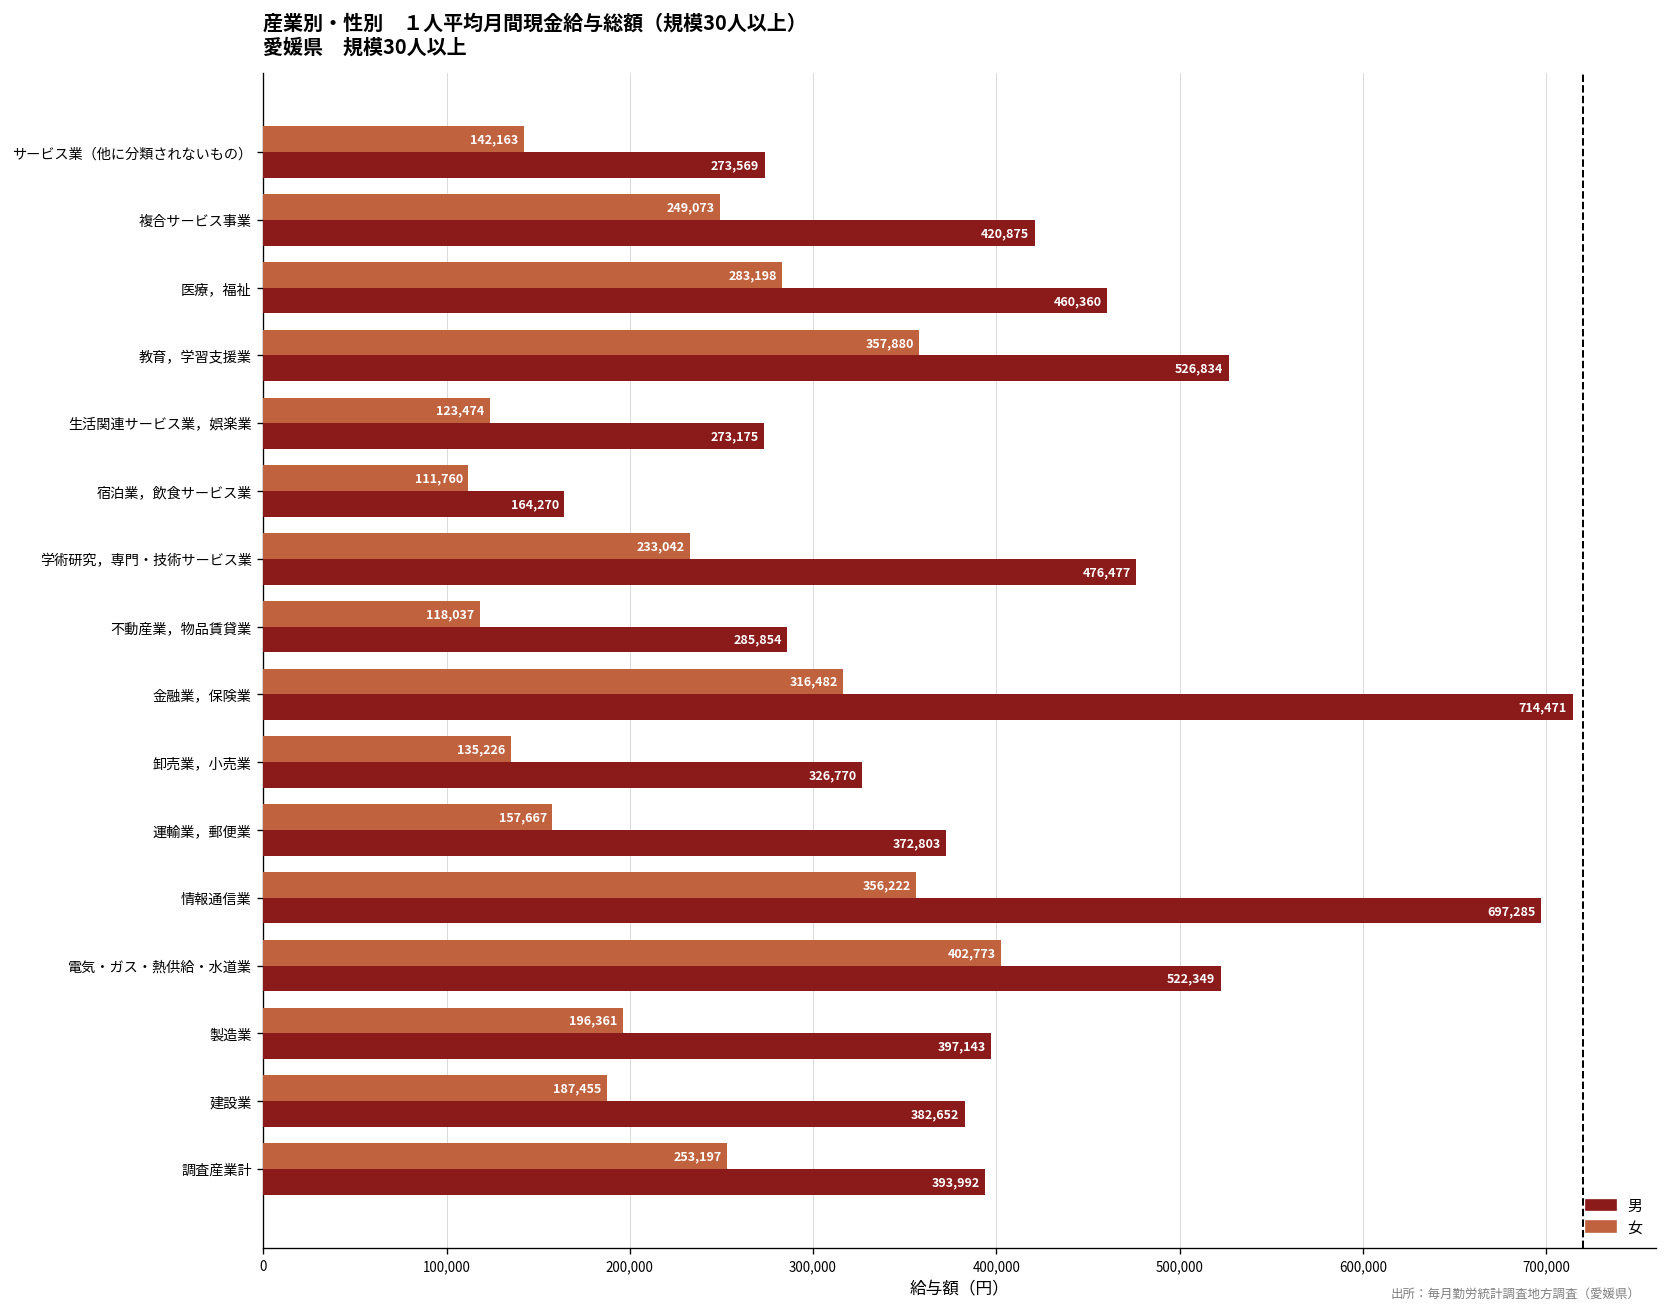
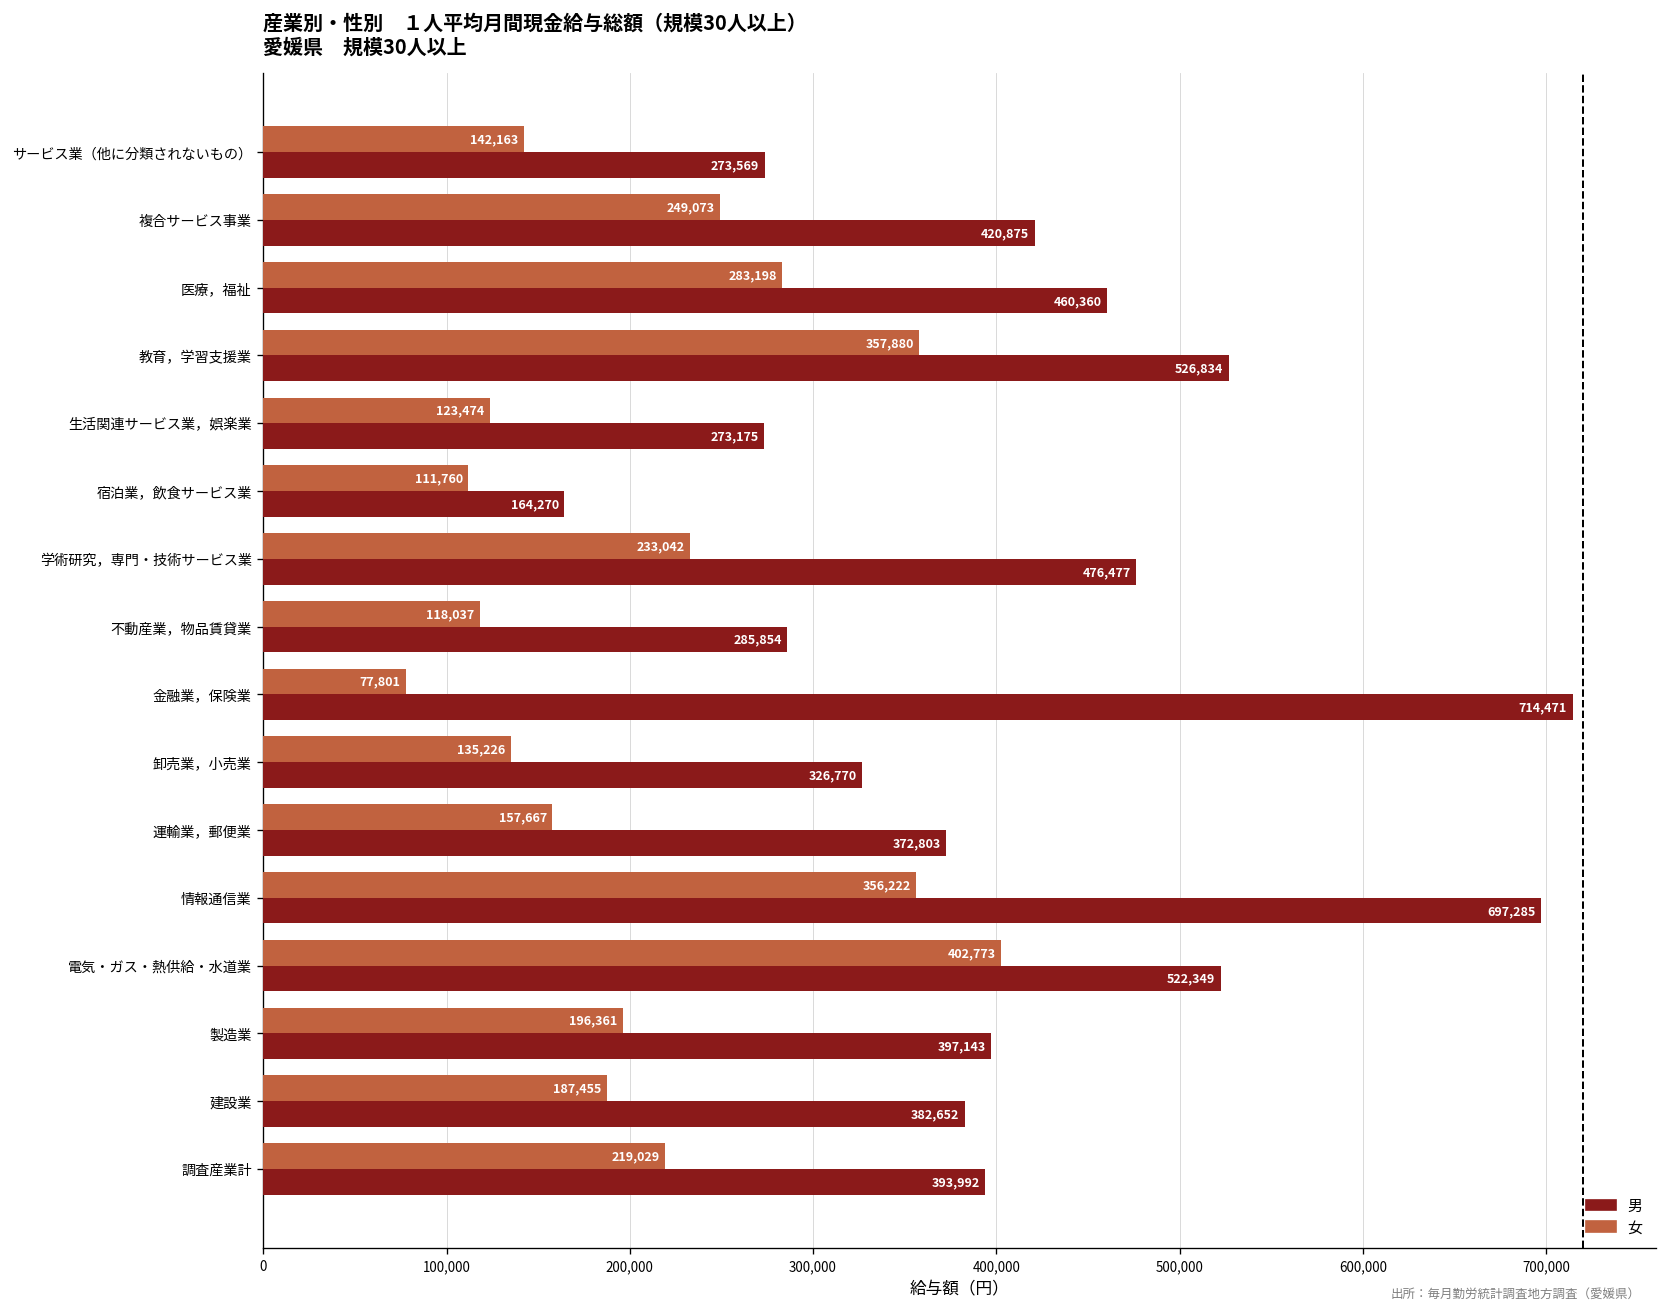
女, 金融業，保険業: 316,482 -> 77,801
女, 調査産業計: 253,197 -> 219,029
